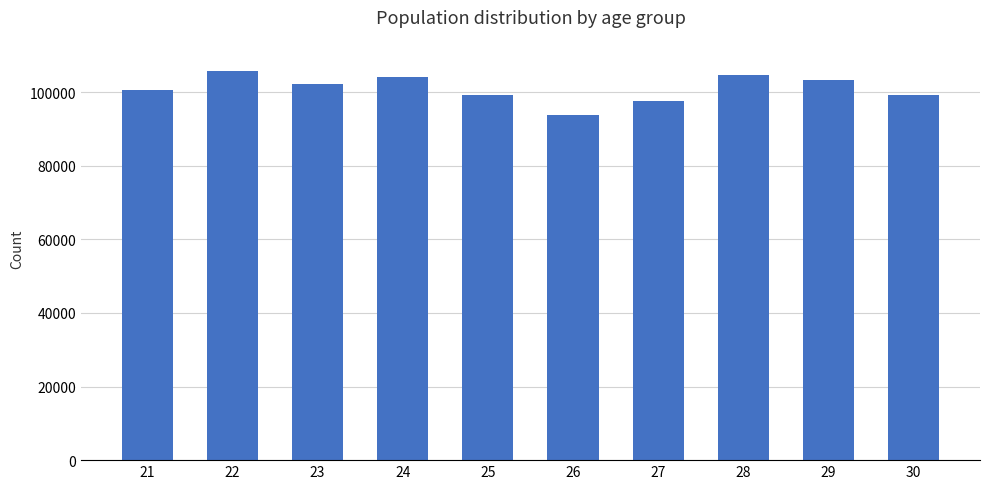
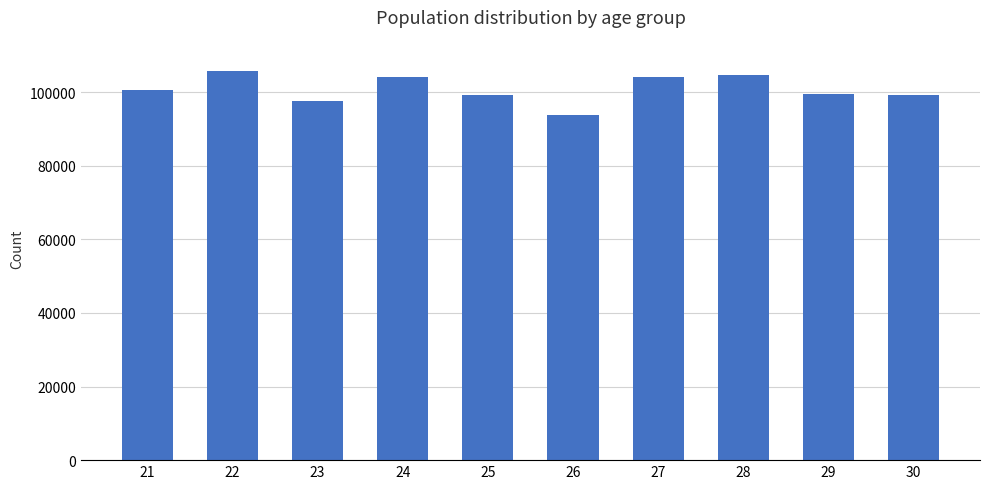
23: 102000 -> 97000
27: 98000 -> 104000
29: 103000 -> 100000
